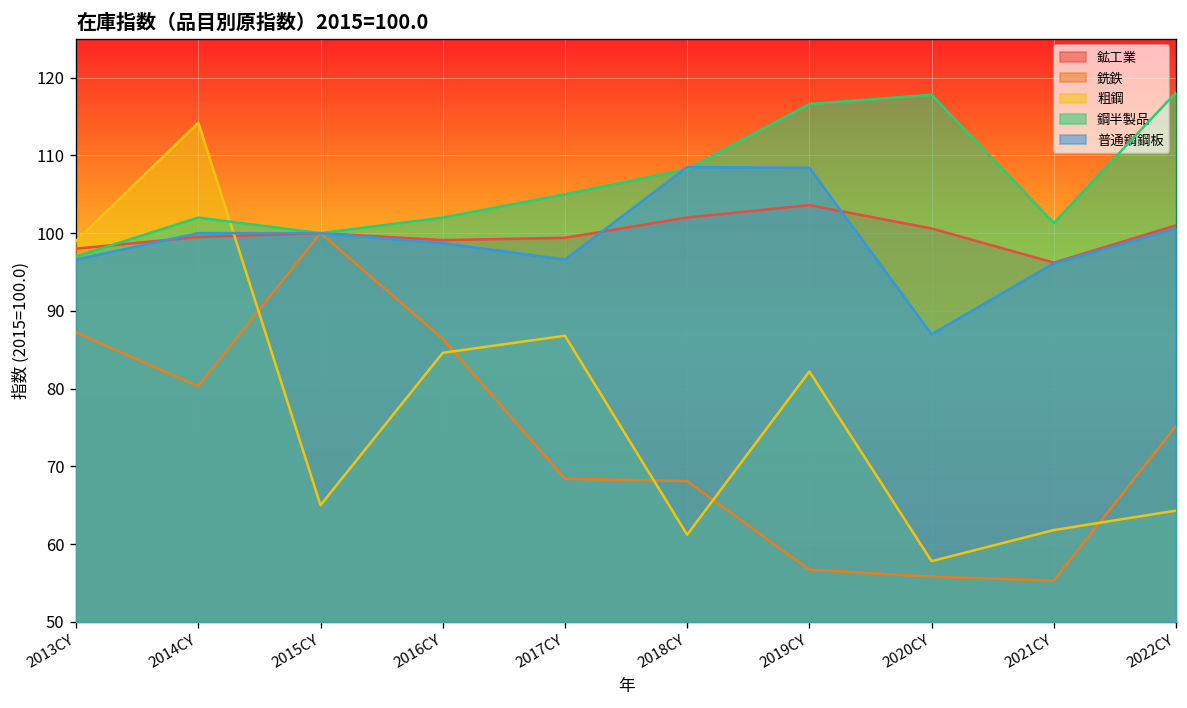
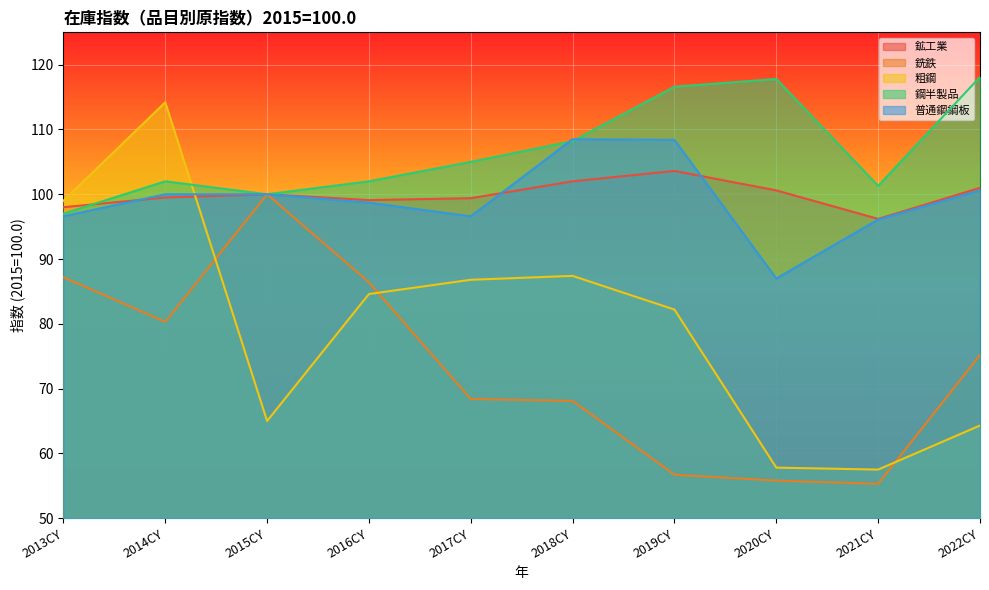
粗鋼, 2018CY: 61 -> 87
粗鋼, 2021CY: 62 -> 58
